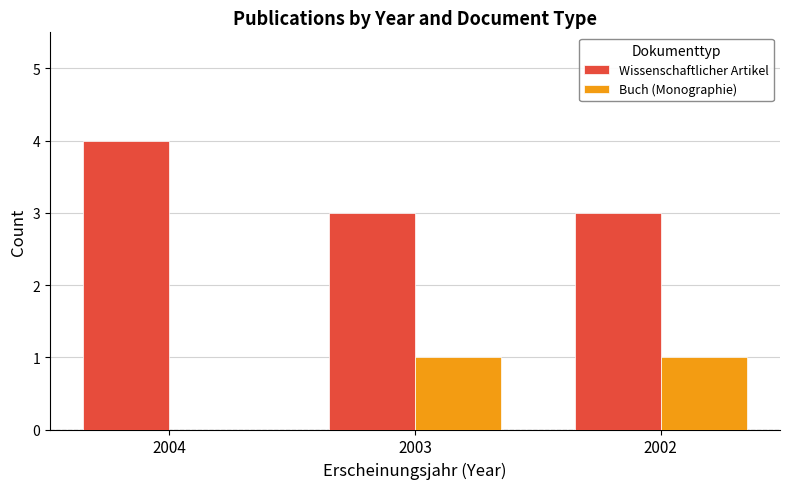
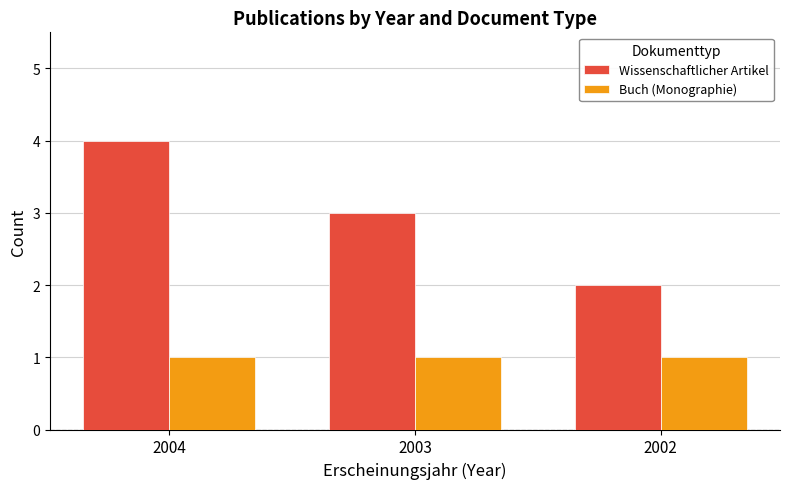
Buch (Monographie), 2004: 0 -> 1
Wissenschaftlicher Artikel, 2002: 3 -> 2
